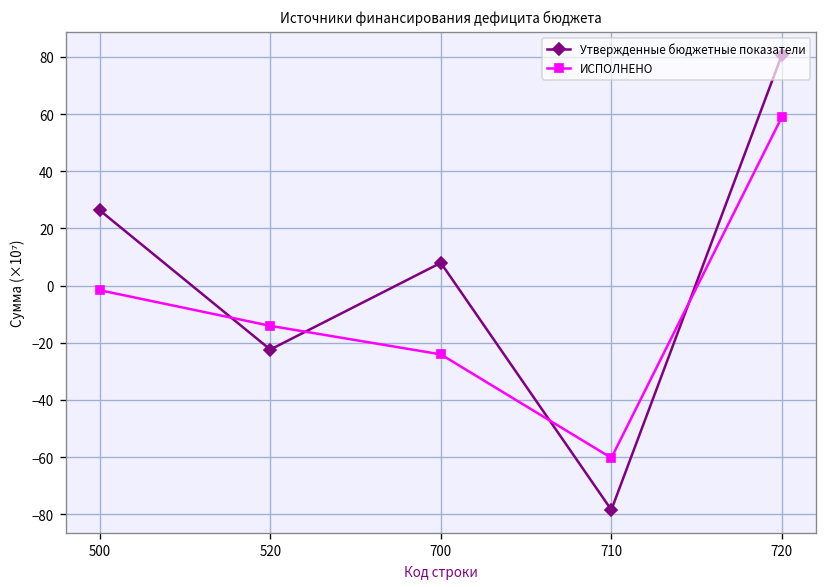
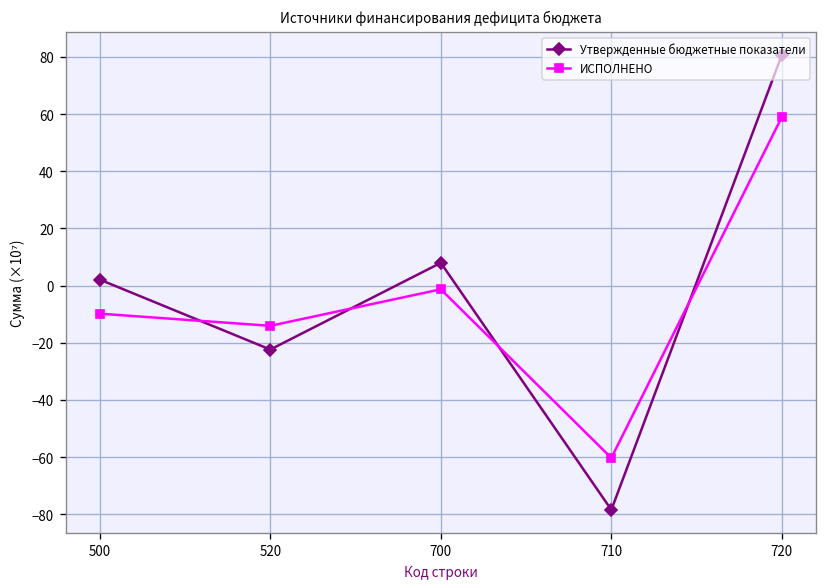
Утвержденные бюджетные показатели, 500: 26 -> 2
ИСПОЛНЕНО, 500: -2 -> -10
ИСПОЛНЕНО, 700: -24 -> -1
